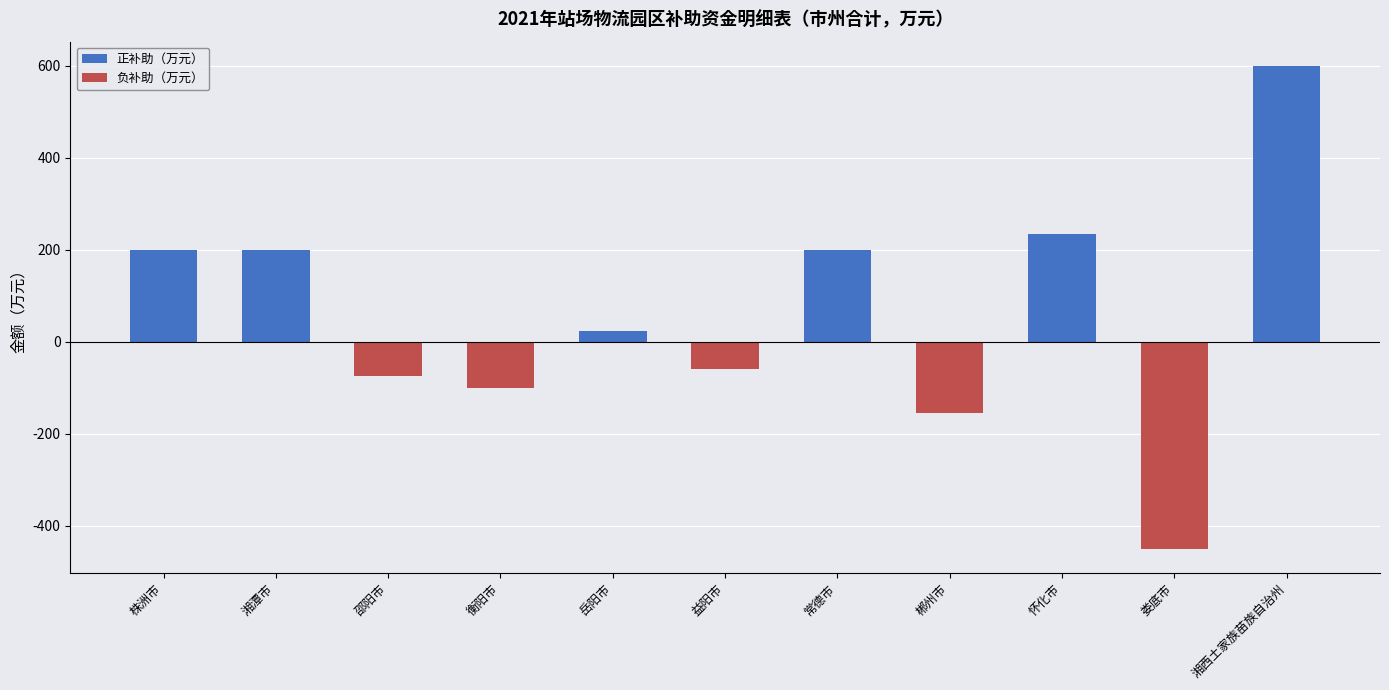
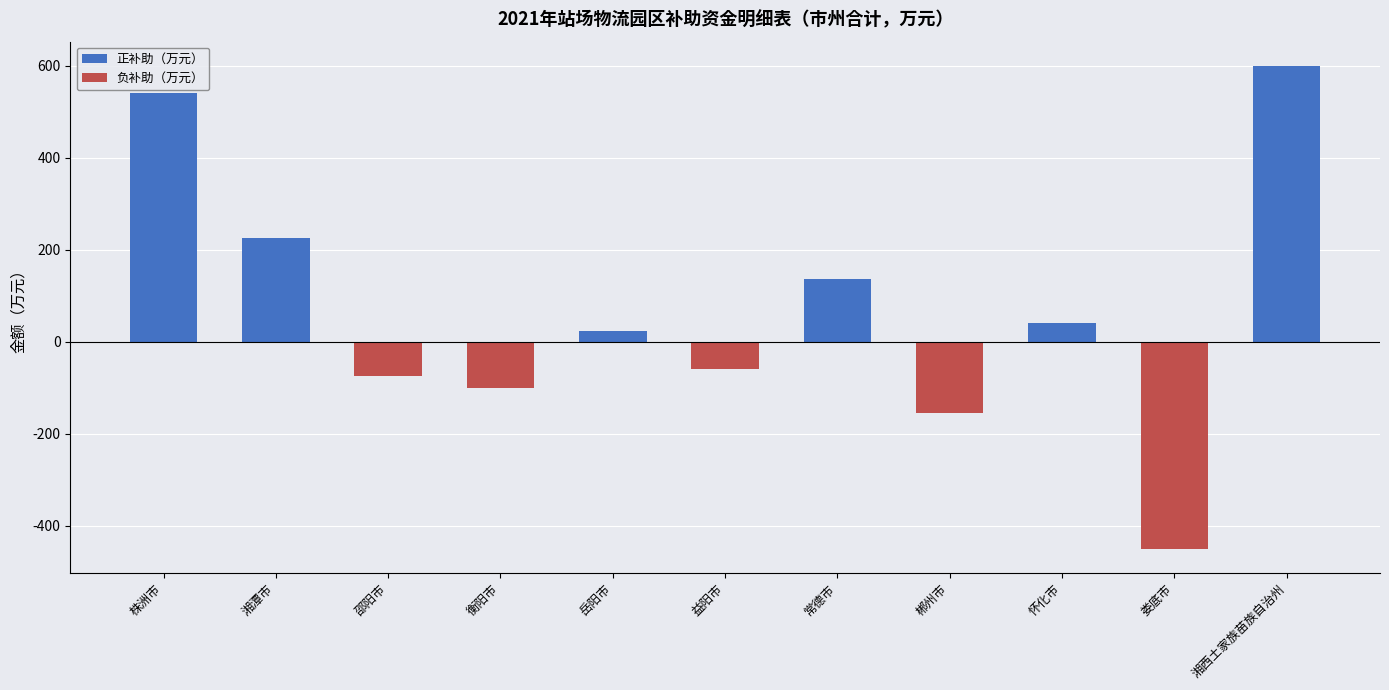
株洲市: 200 -> 540
湘潭市: 200 -> 230
常德市: 200 -> 140
怀化市: 230 -> 40
